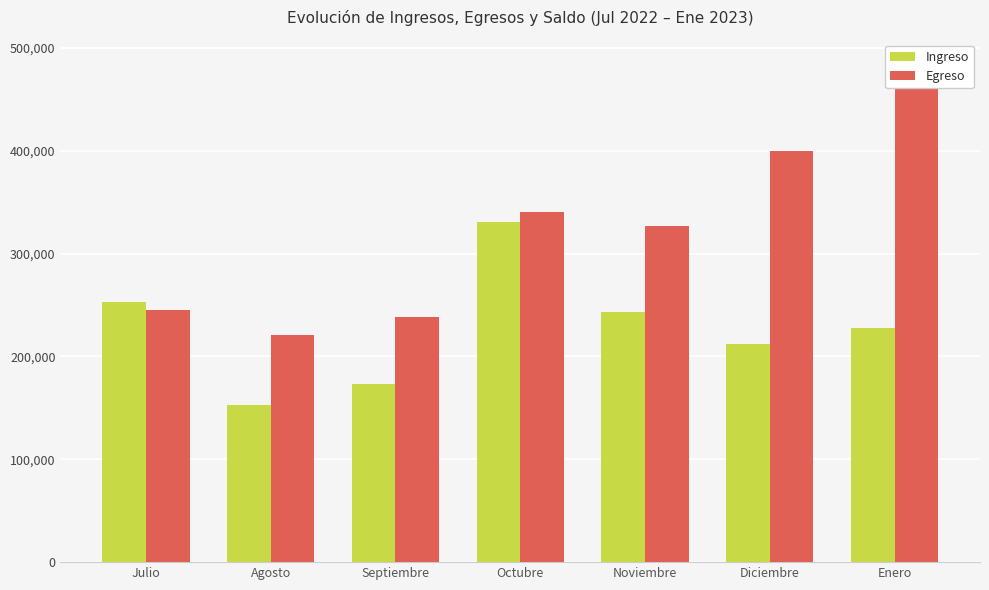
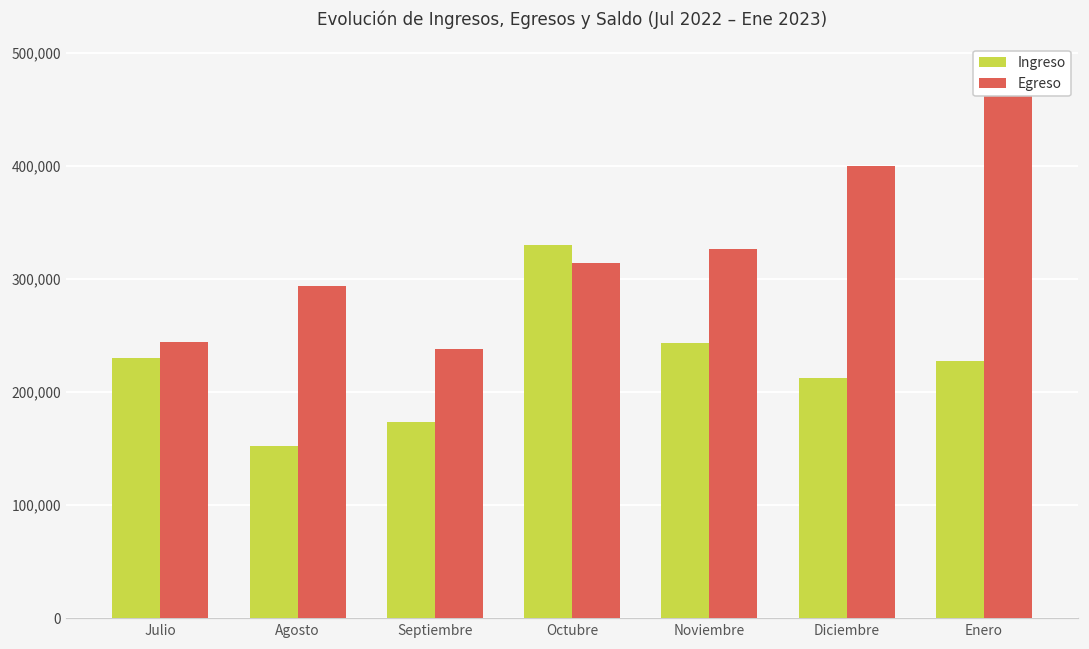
Ingreso, Julio: 253,000 -> 230,000
Egreso, Agosto: 221,000 -> 294,000
Egreso, Octubre: 341,000 -> 314,000
